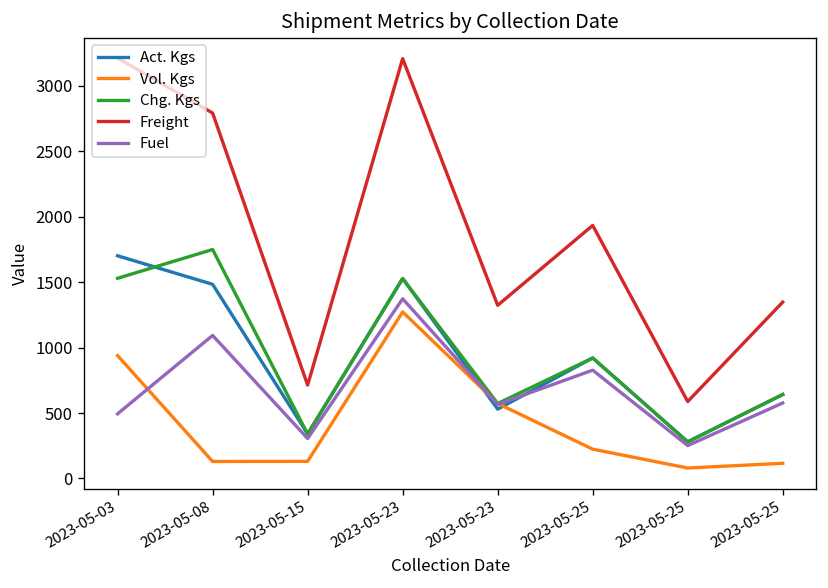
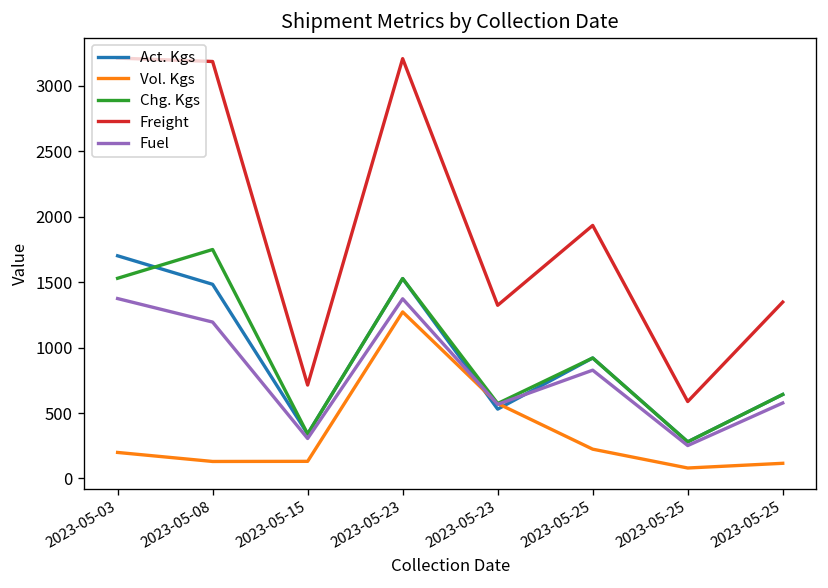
Vol. Kgs, 2023-05-03: 940 -> 200
Fuel, 2023-05-03: 490 -> 1380
Freight, 2023-05-08: 2790 -> 3190
Fuel, 2023-05-08: 1090 -> 1200
